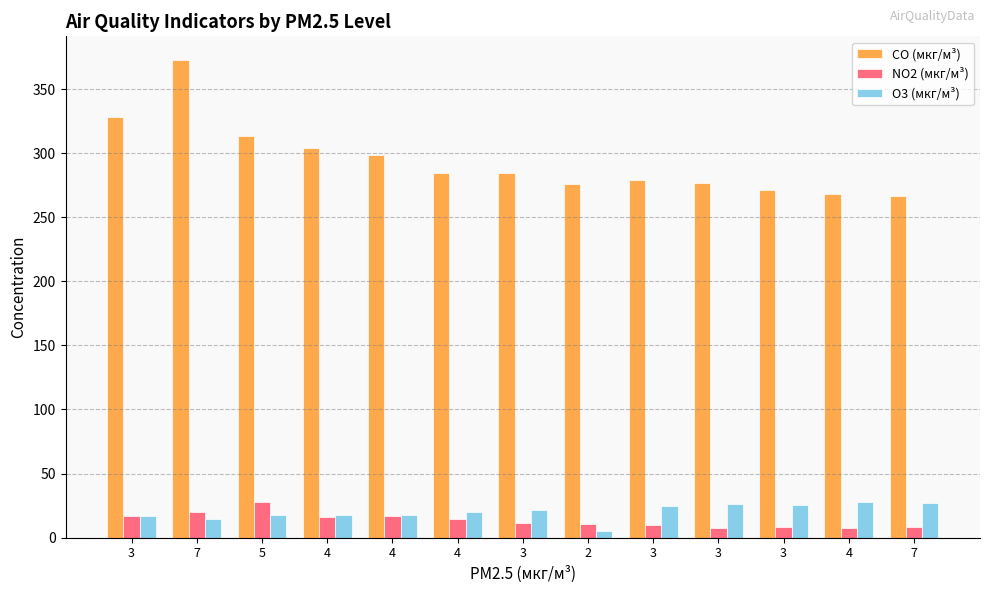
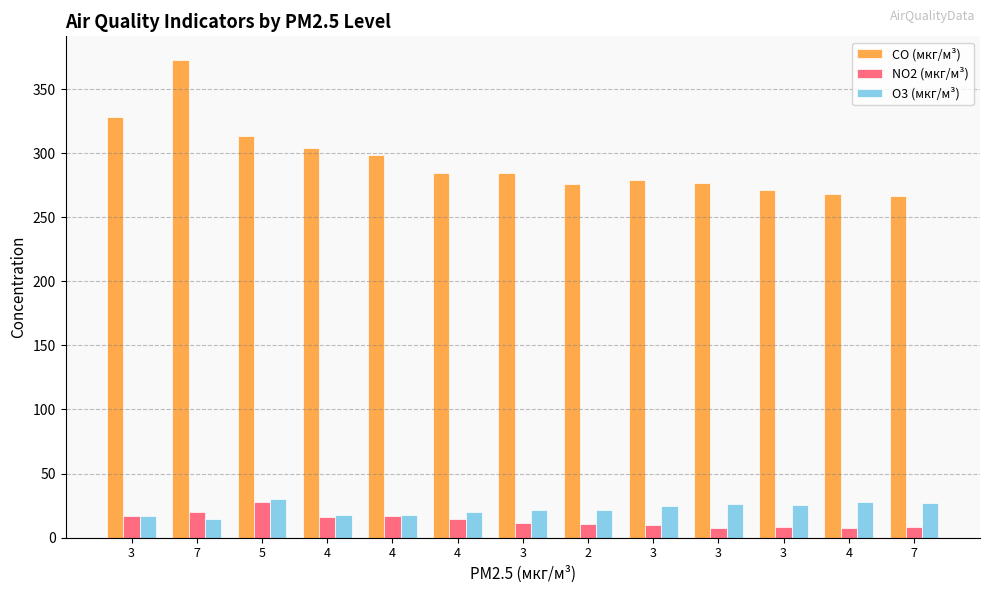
O3 (мкг/м³), 5: 18 -> 30
O3 (мкг/м³), 2: 5 -> 22
